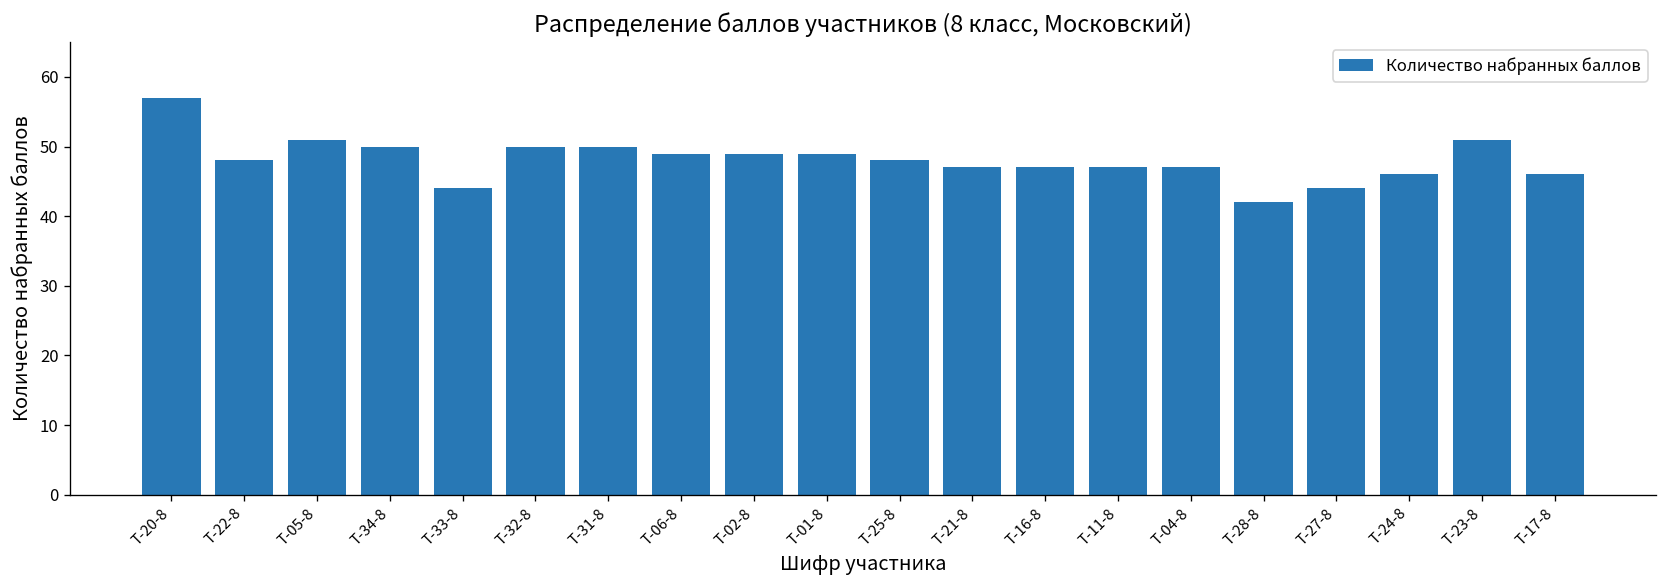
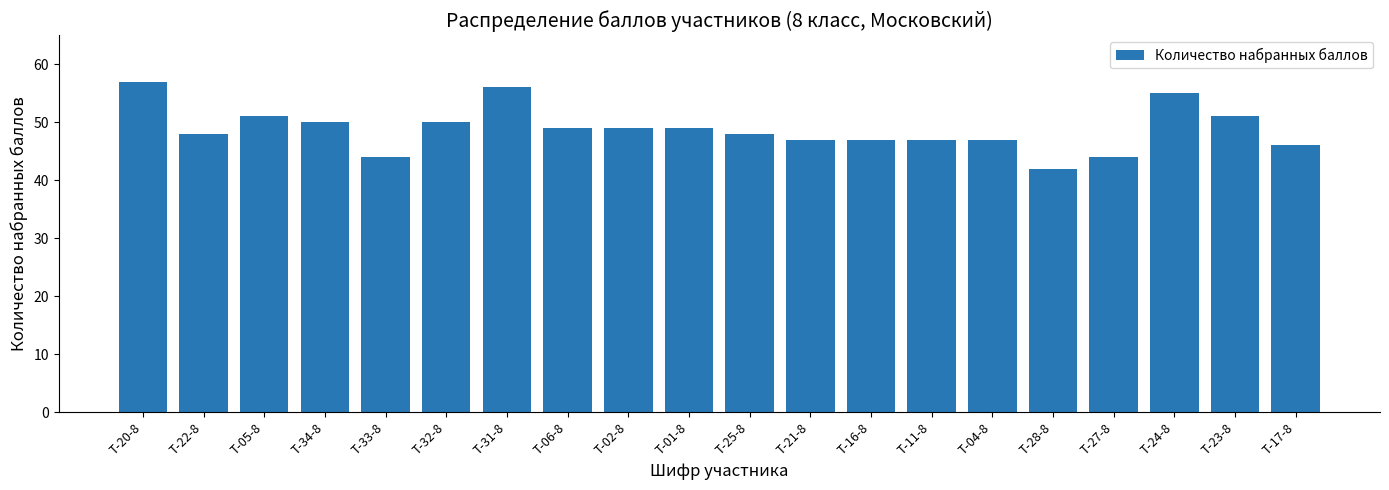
Т-31-8: 50 -> 56
Т-24-8: 46 -> 55
